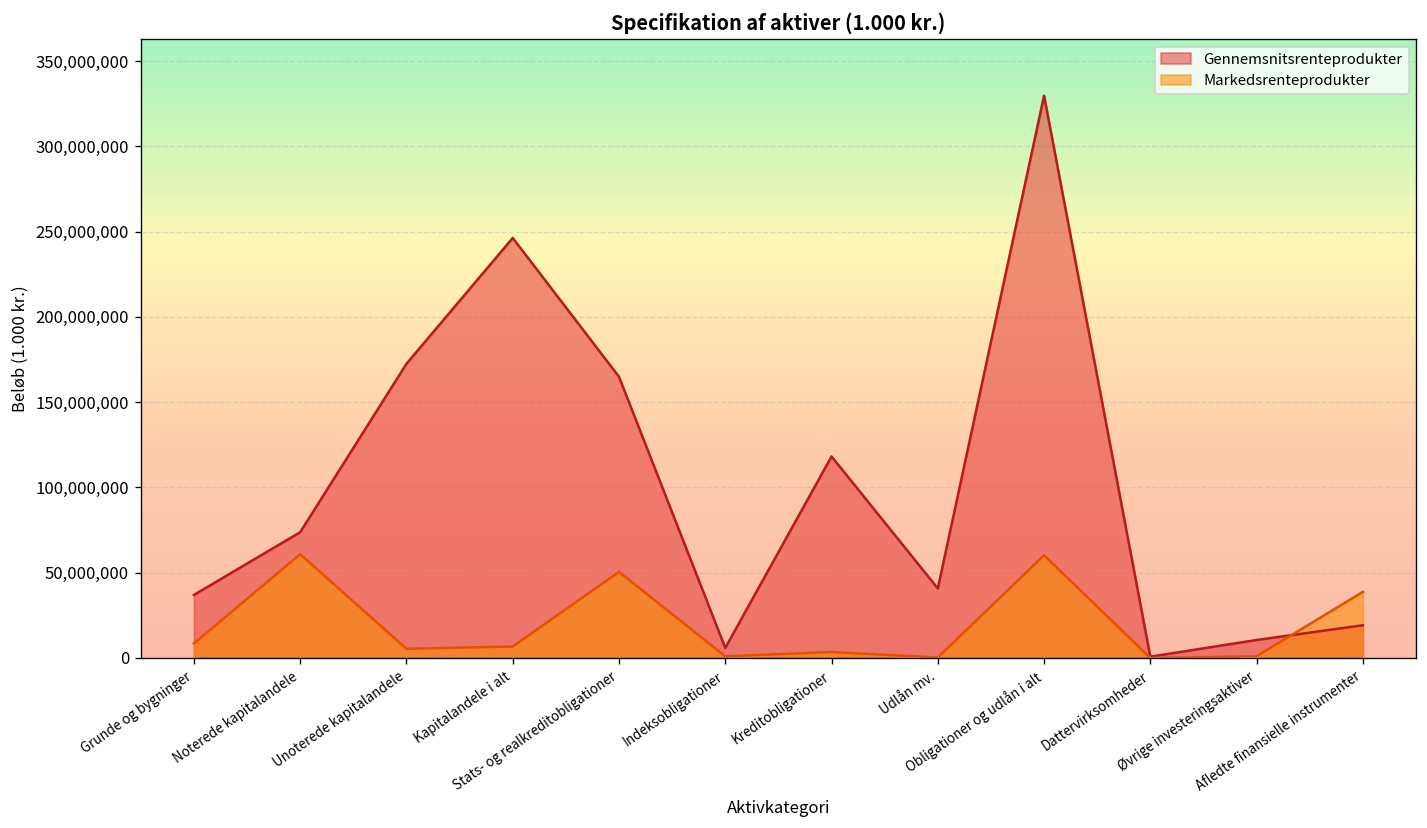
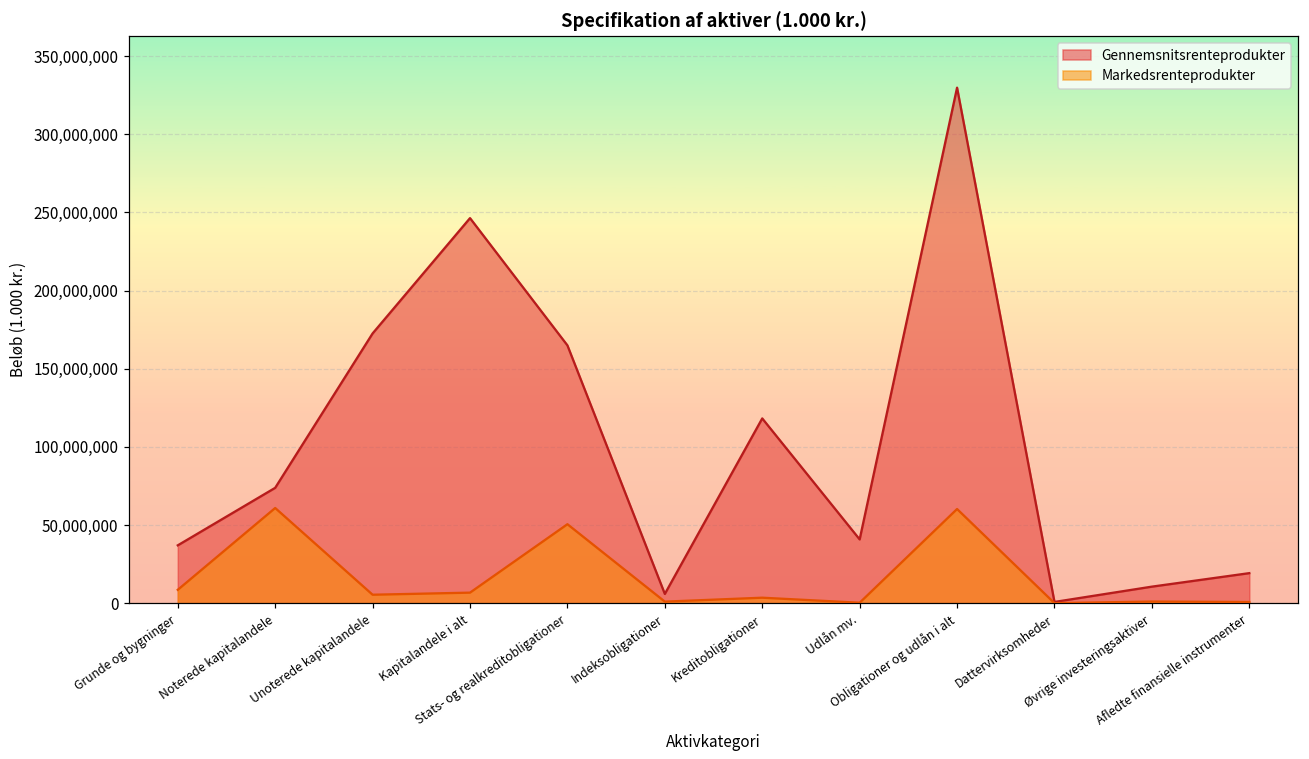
Markedsrenteprodukter, Afledte finansielle instrumenter: 39,000,000 -> 1,000,000
